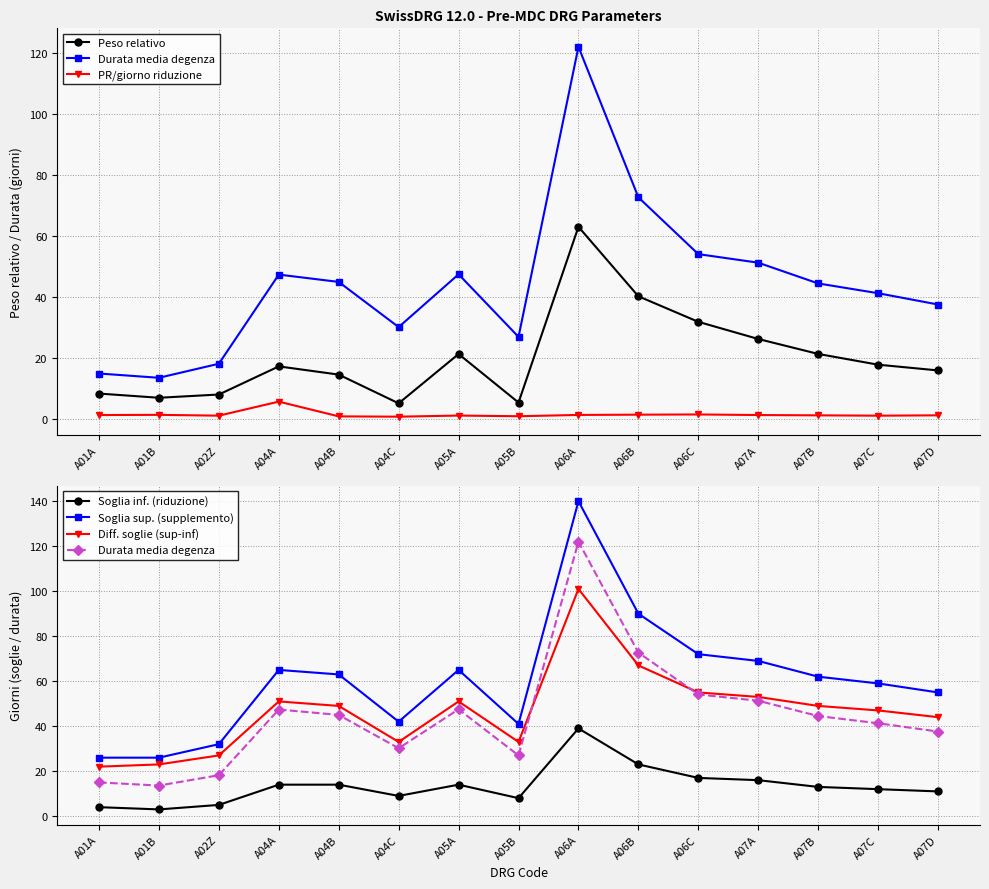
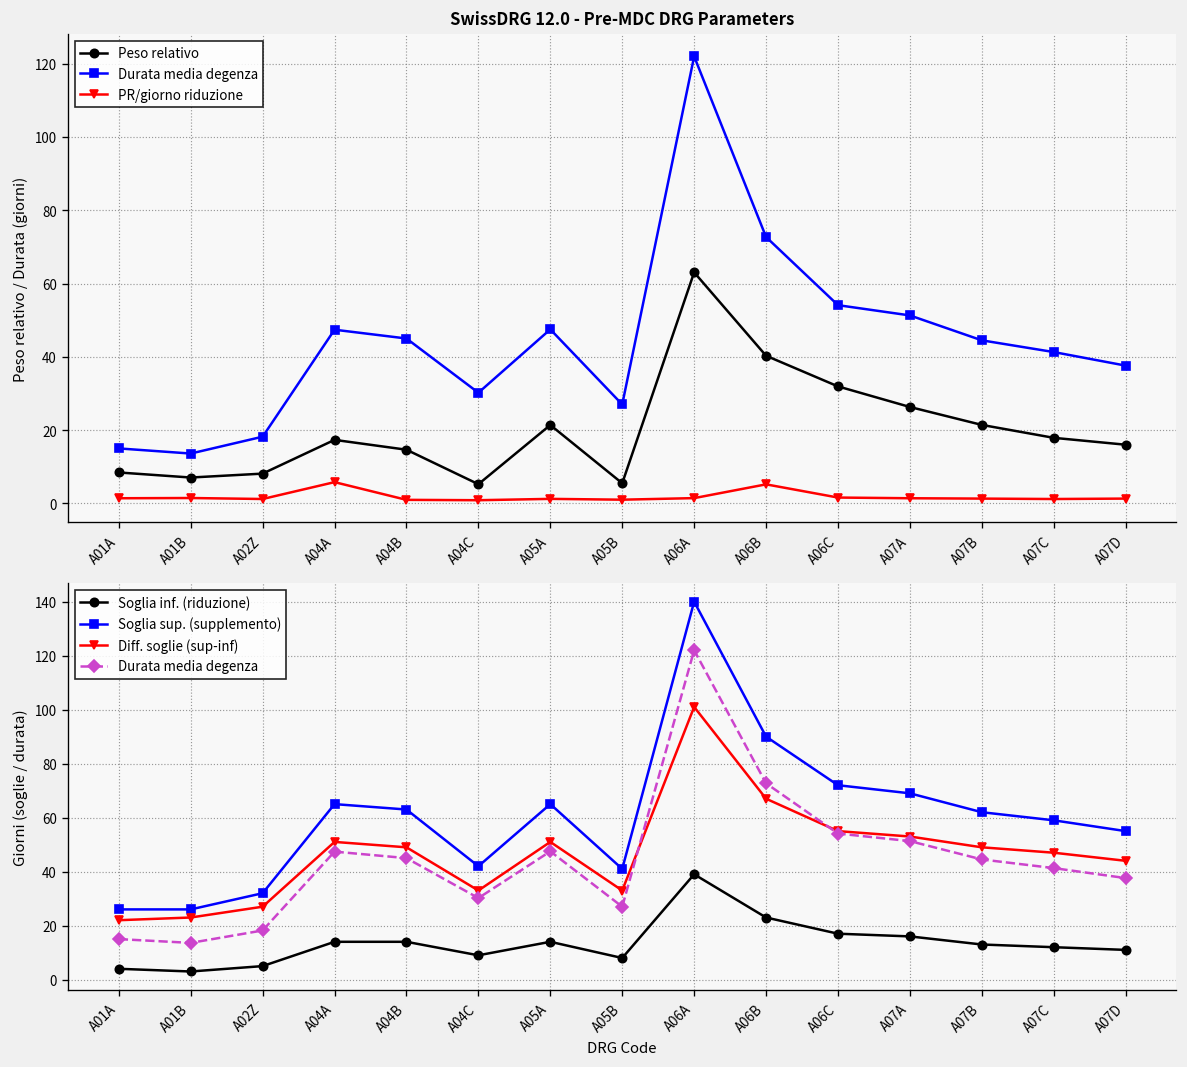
SwissDRG 12.0 - Pre-MDC DRG Parameters, PR/giorno riduzione, A06B: 2 -> 5
